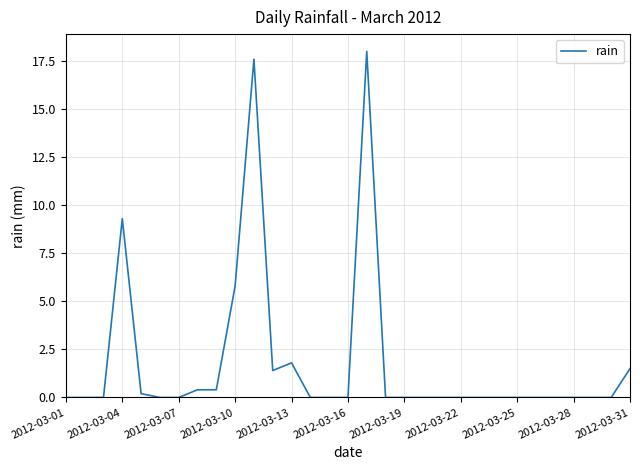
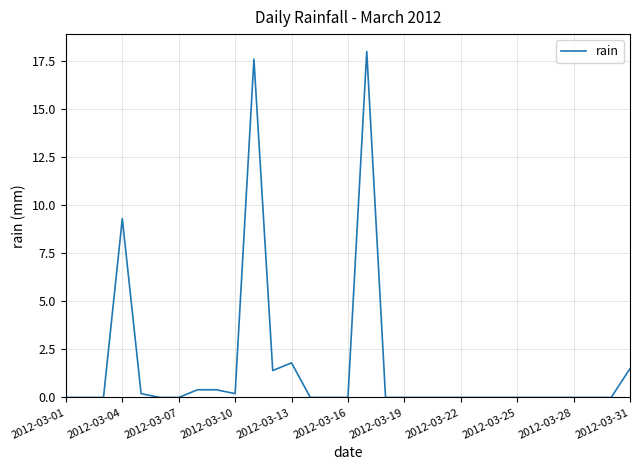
2012-03-10: 5.8 -> 0.2
